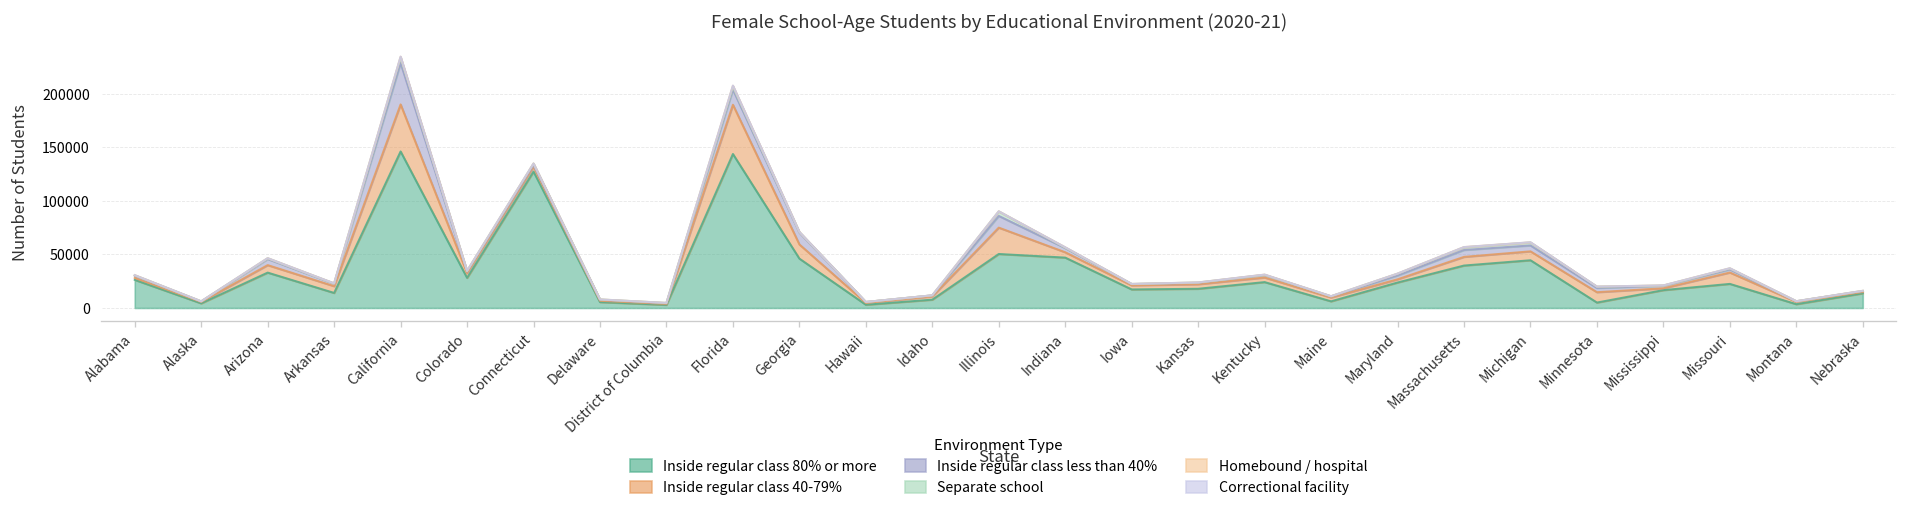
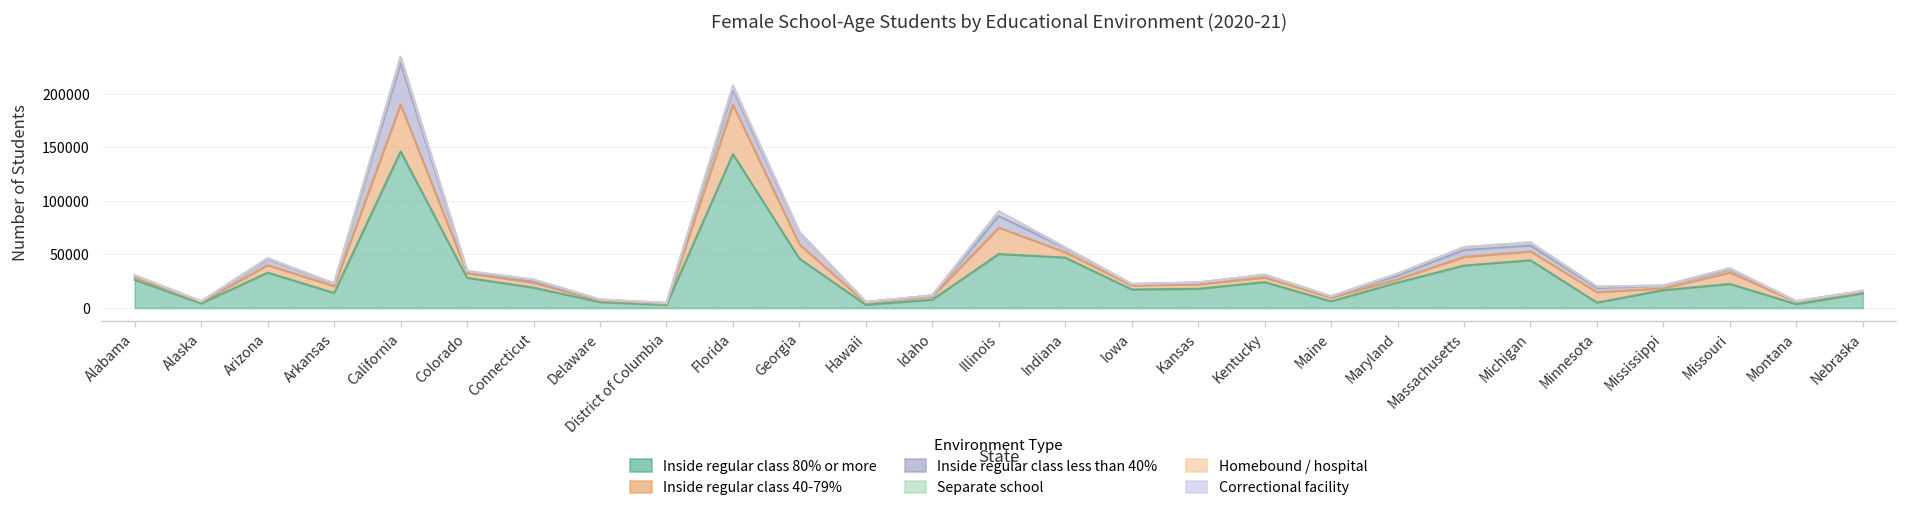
Inside regular class 80% or more, Connecticut: 130000 -> 20000
